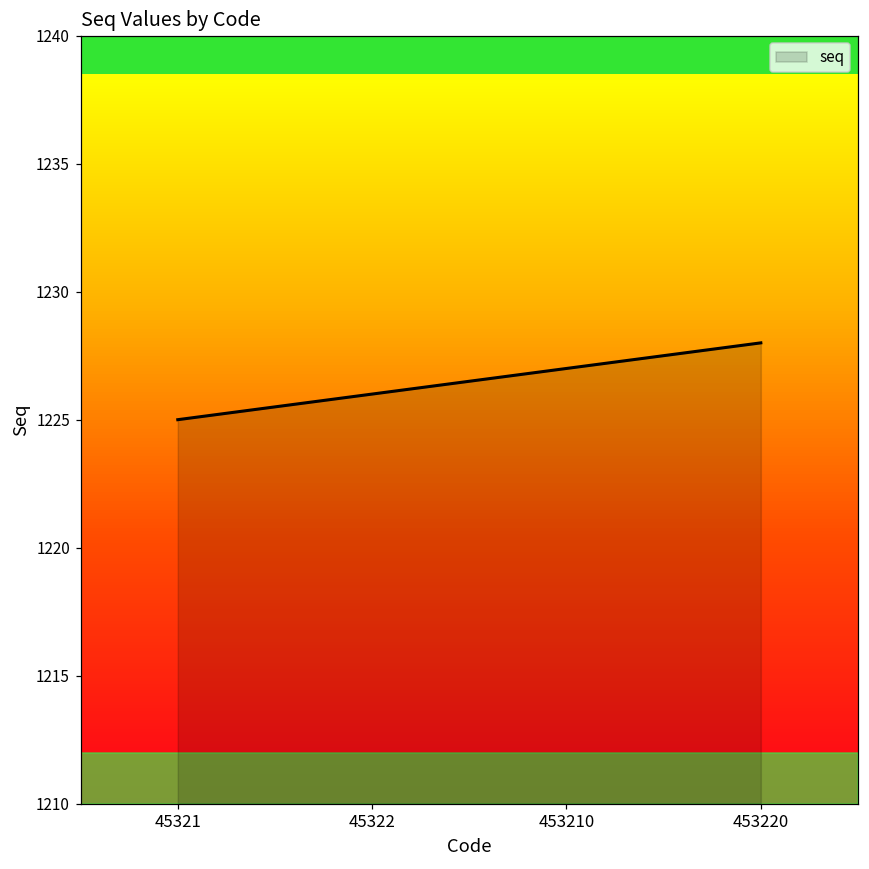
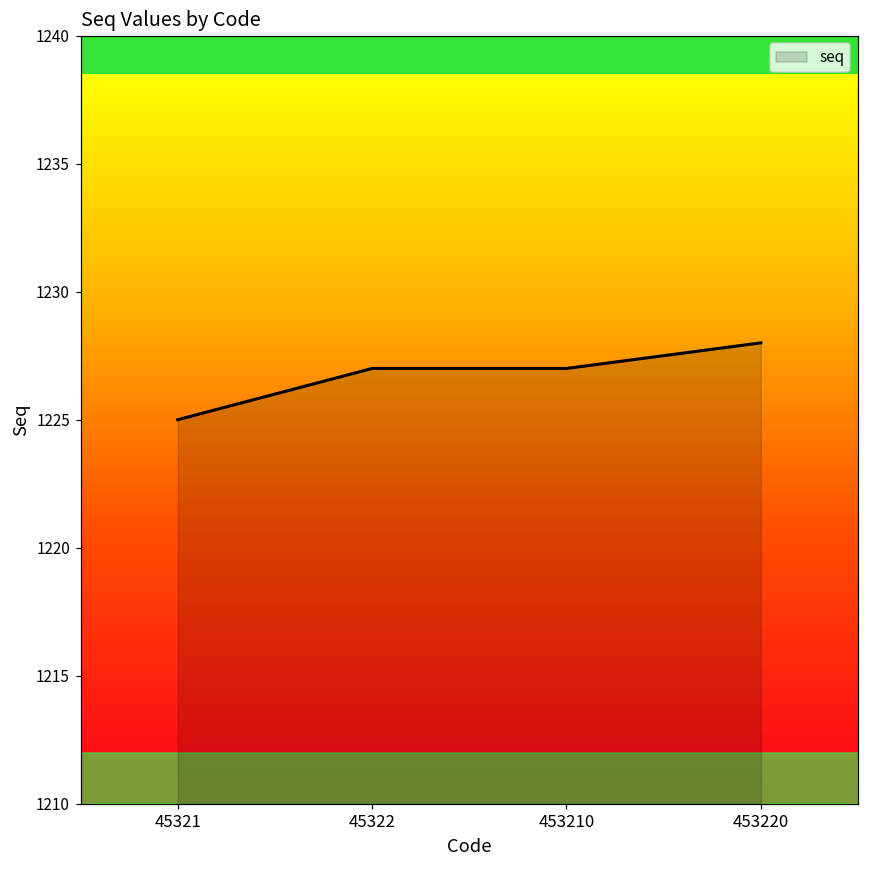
45322: 1226 -> 1227
